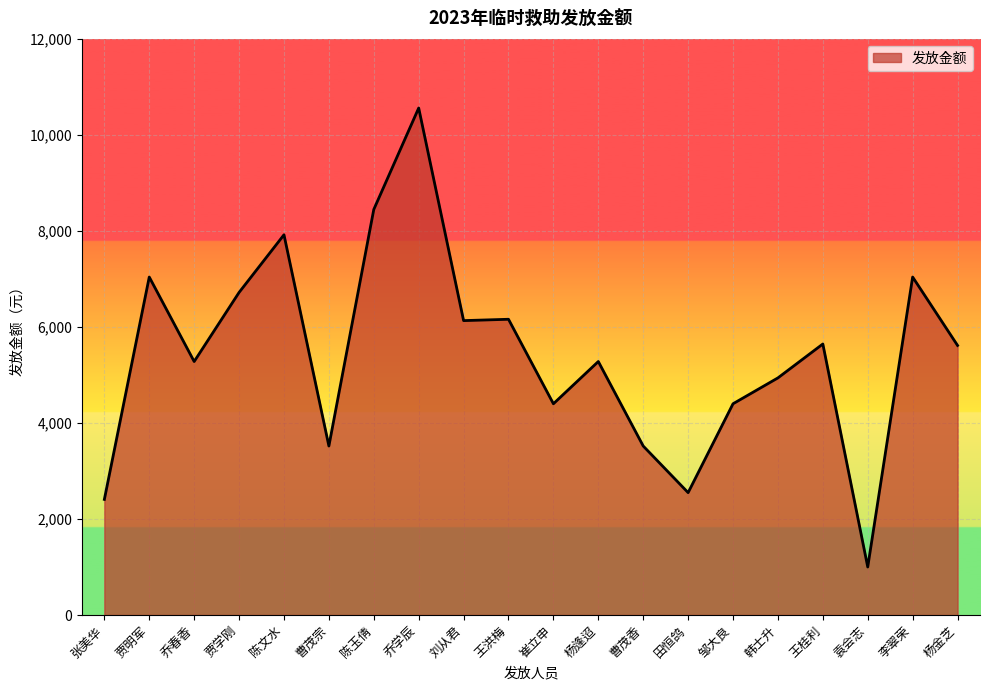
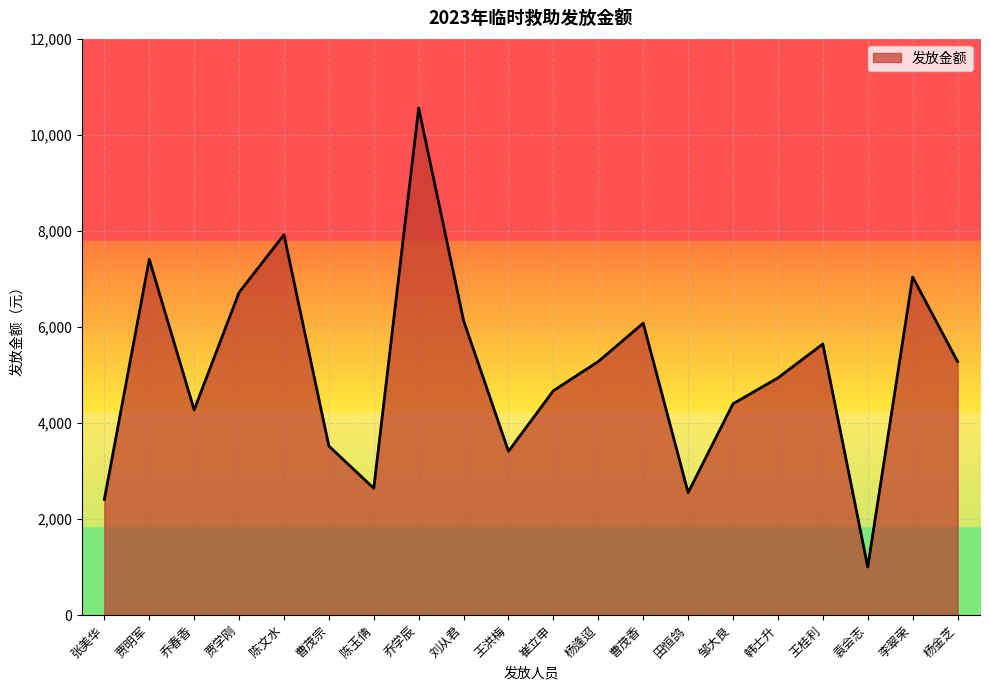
贾明军: 7,000 -> 7,400
乔春香: 5,300 -> 4,300
陈玉倩: 8,400 -> 2,600
王洪梅: 6,200 -> 3,400
崔立申: 4,400 -> 4,700
曹茂香: 3,500 -> 6,100
杨金芝: 5,600 -> 5,300
